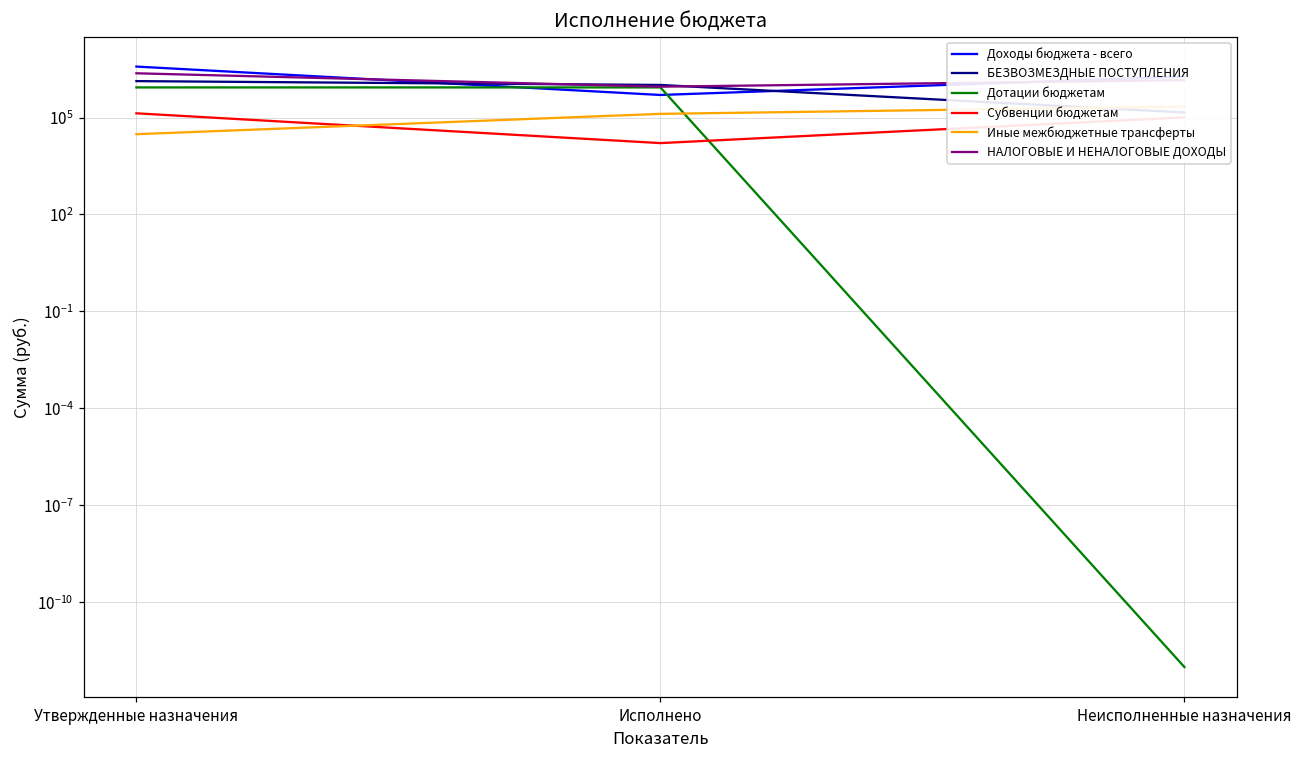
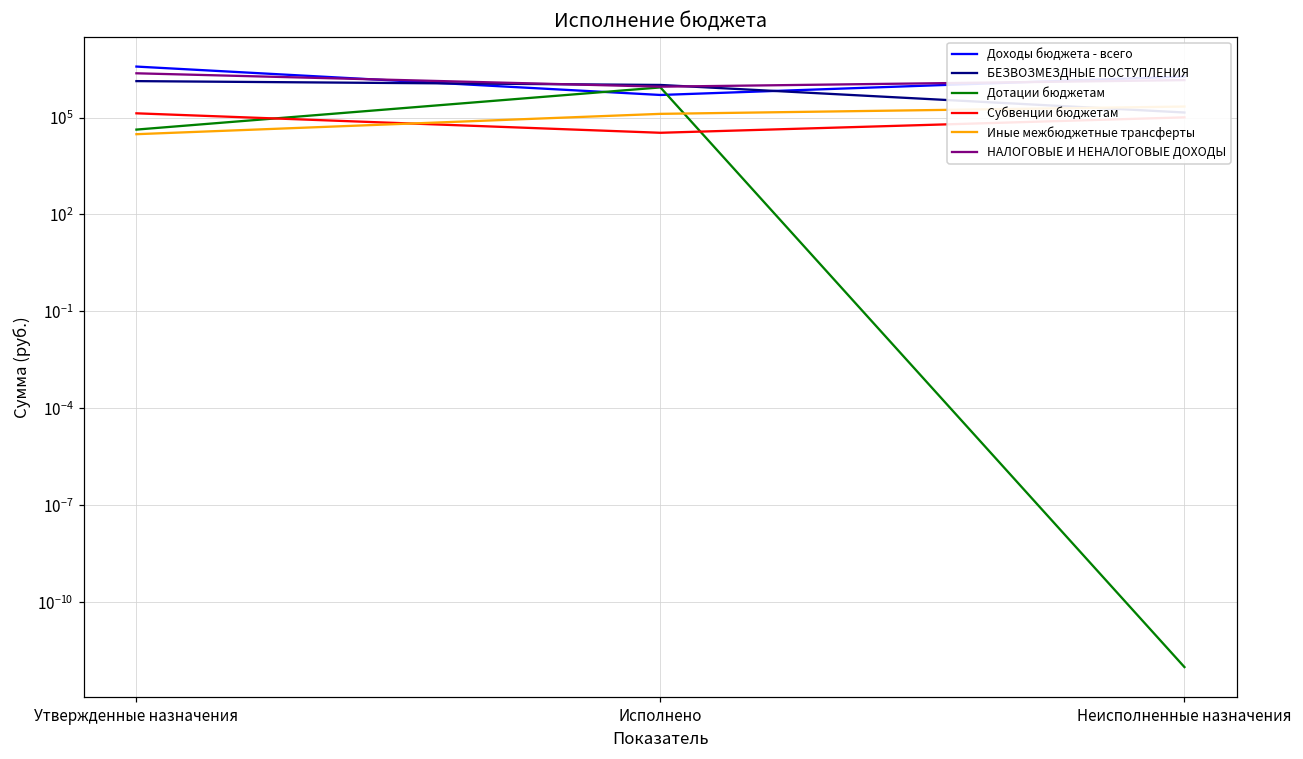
Дотации бюджетам, Утвержденные назначения: 900000 -> 40000
Субвенции бюджетам, Исполнено: 20000 -> 30000
